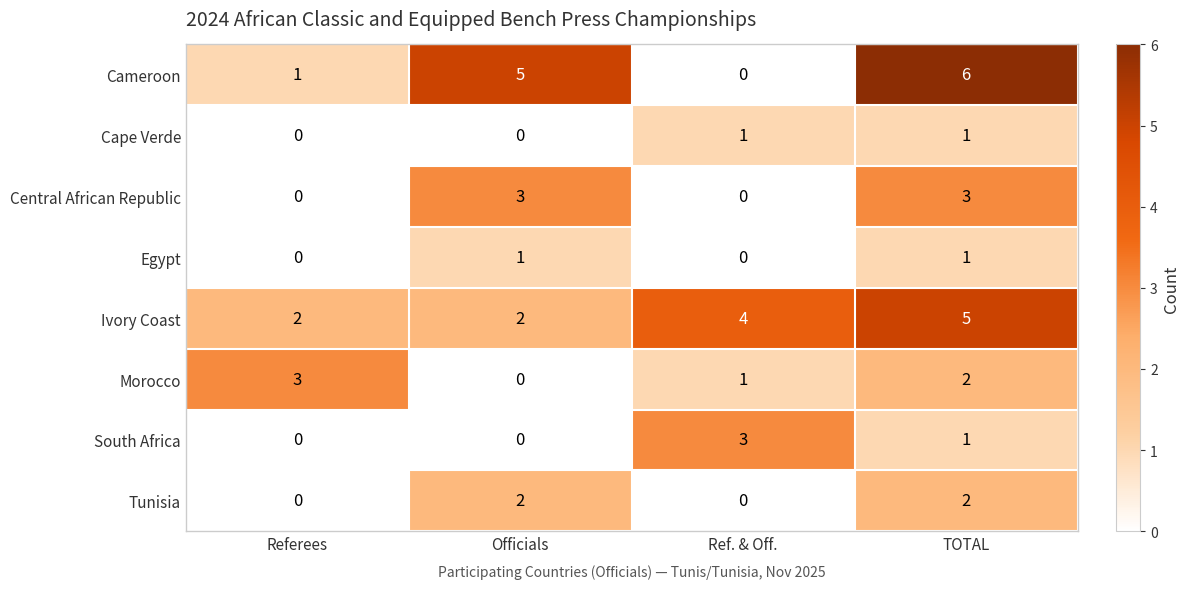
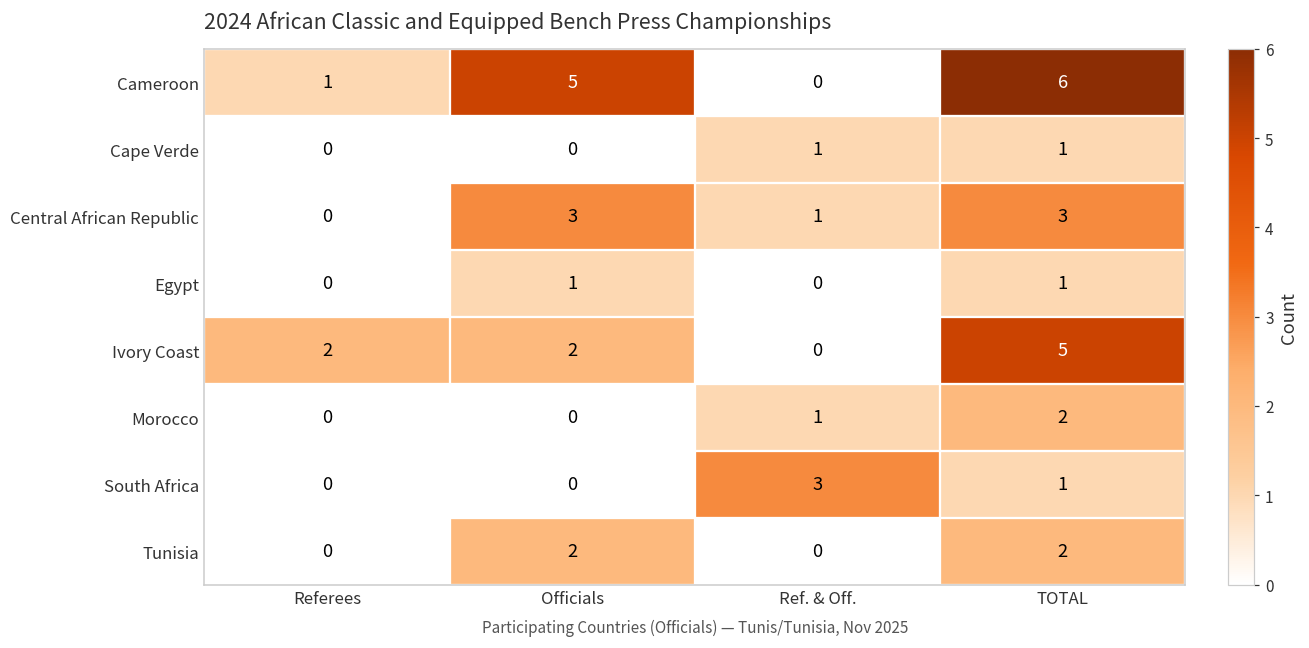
Central African Republic, Ref. & Off.: 0 -> 1
Ivory Coast, Ref. & Off.: 4 -> 0
Morocco, Referees: 3 -> 0
